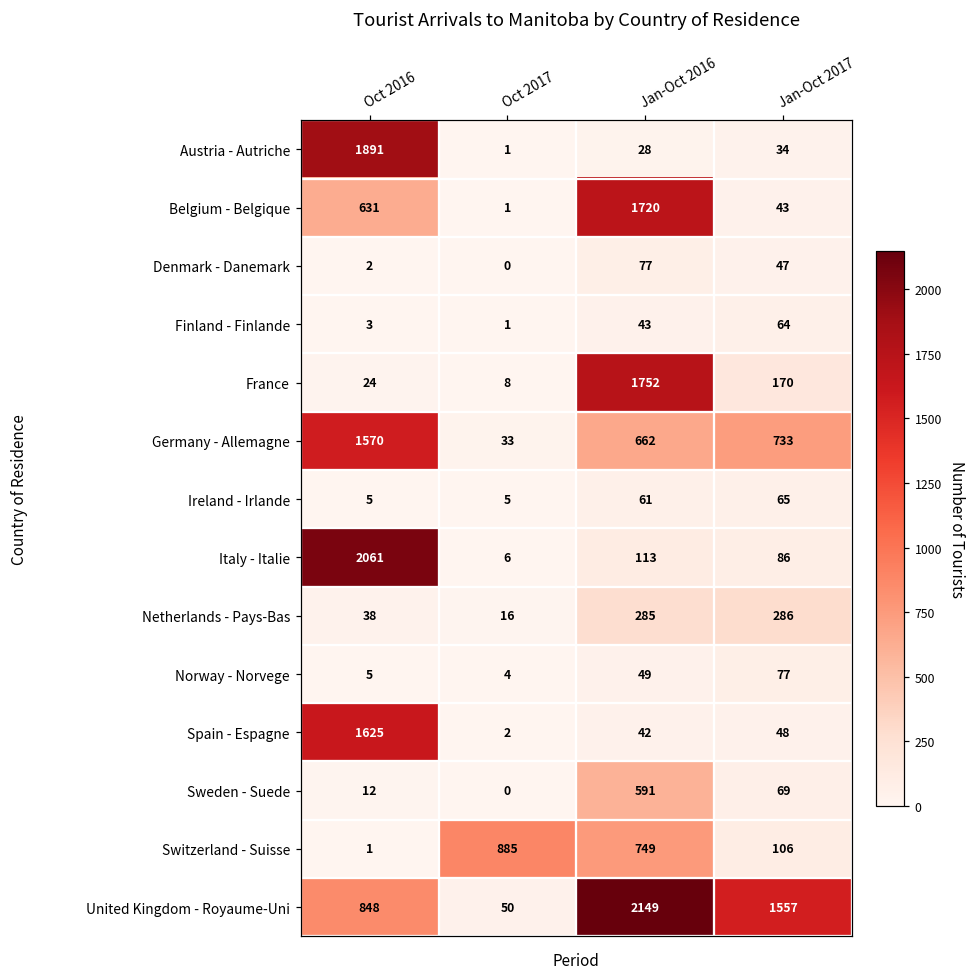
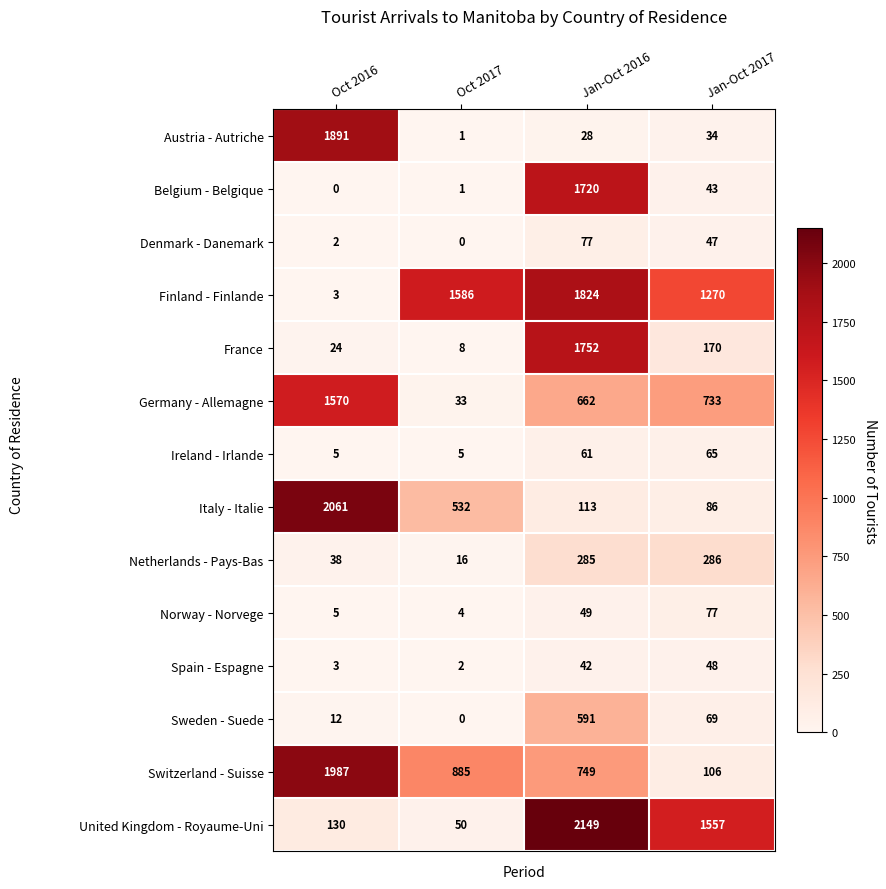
Belgium - Belgique, Oct 2016: 631 -> 0
Finland - Finlande, Oct 2017: 1 -> 1586
Finland - Finlande, Jan-Oct 2016: 43 -> 1824
Finland - Finlande, Jan-Oct 2017: 64 -> 1270
Italy - Italie, Oct 2017: 6 -> 532
Spain - Espagne, Oct 2016: 1625 -> 3
Switzerland - Suisse, Oct 2016: 1 -> 1987
United Kingdom - Royaume-Uni, Oct 2016: 848 -> 130
